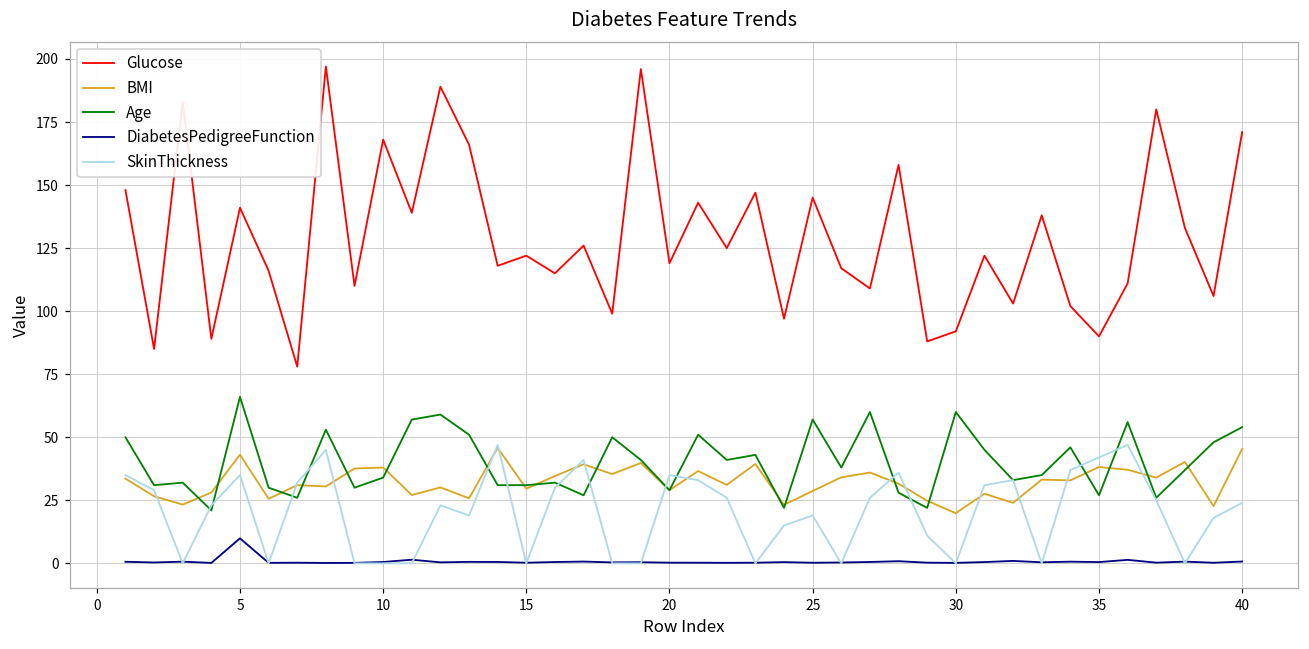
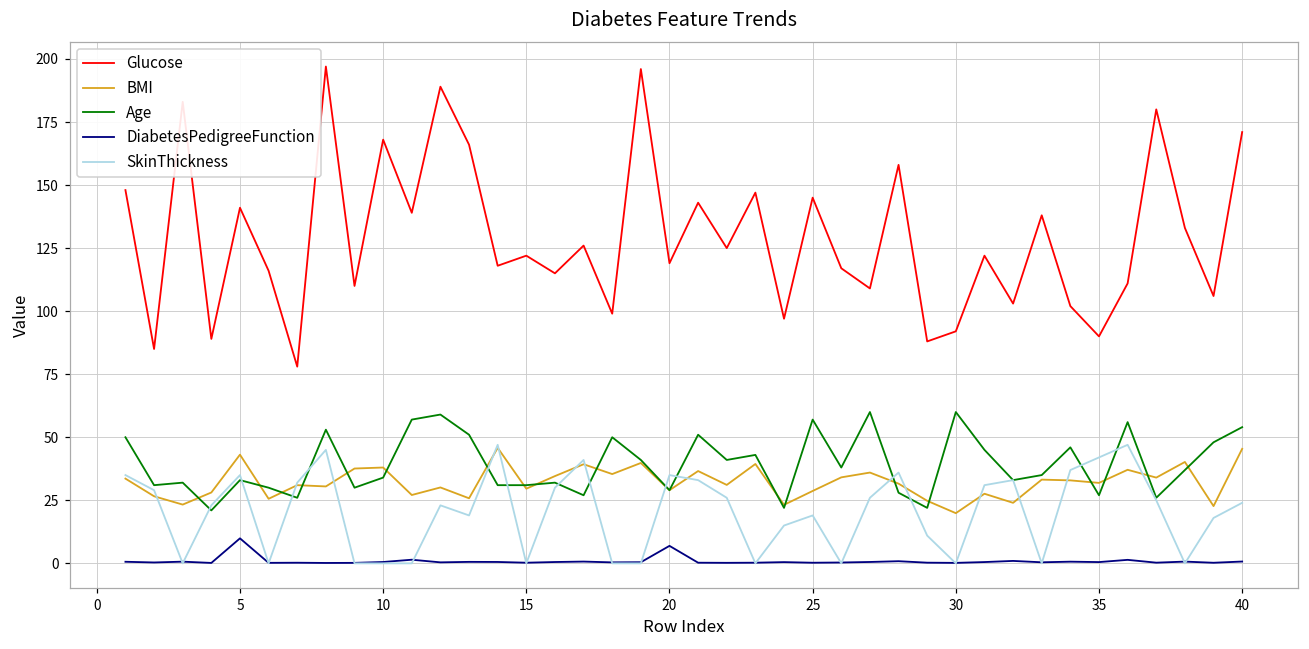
Age, 5: 66 -> 33
DiabetesPedigreeFunction, 20: 0 -> 7
BMI, 35: 38 -> 32
